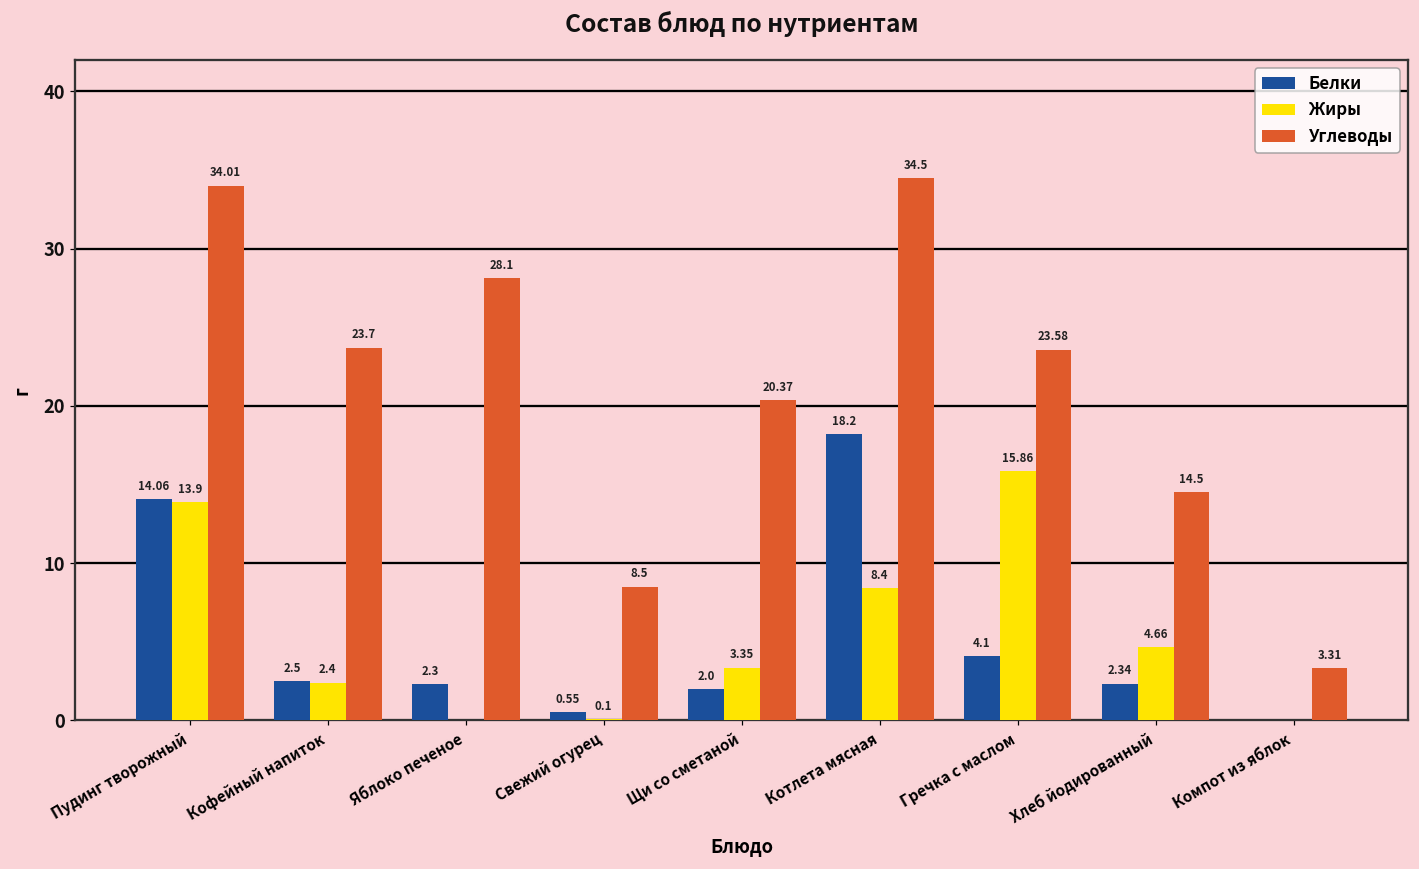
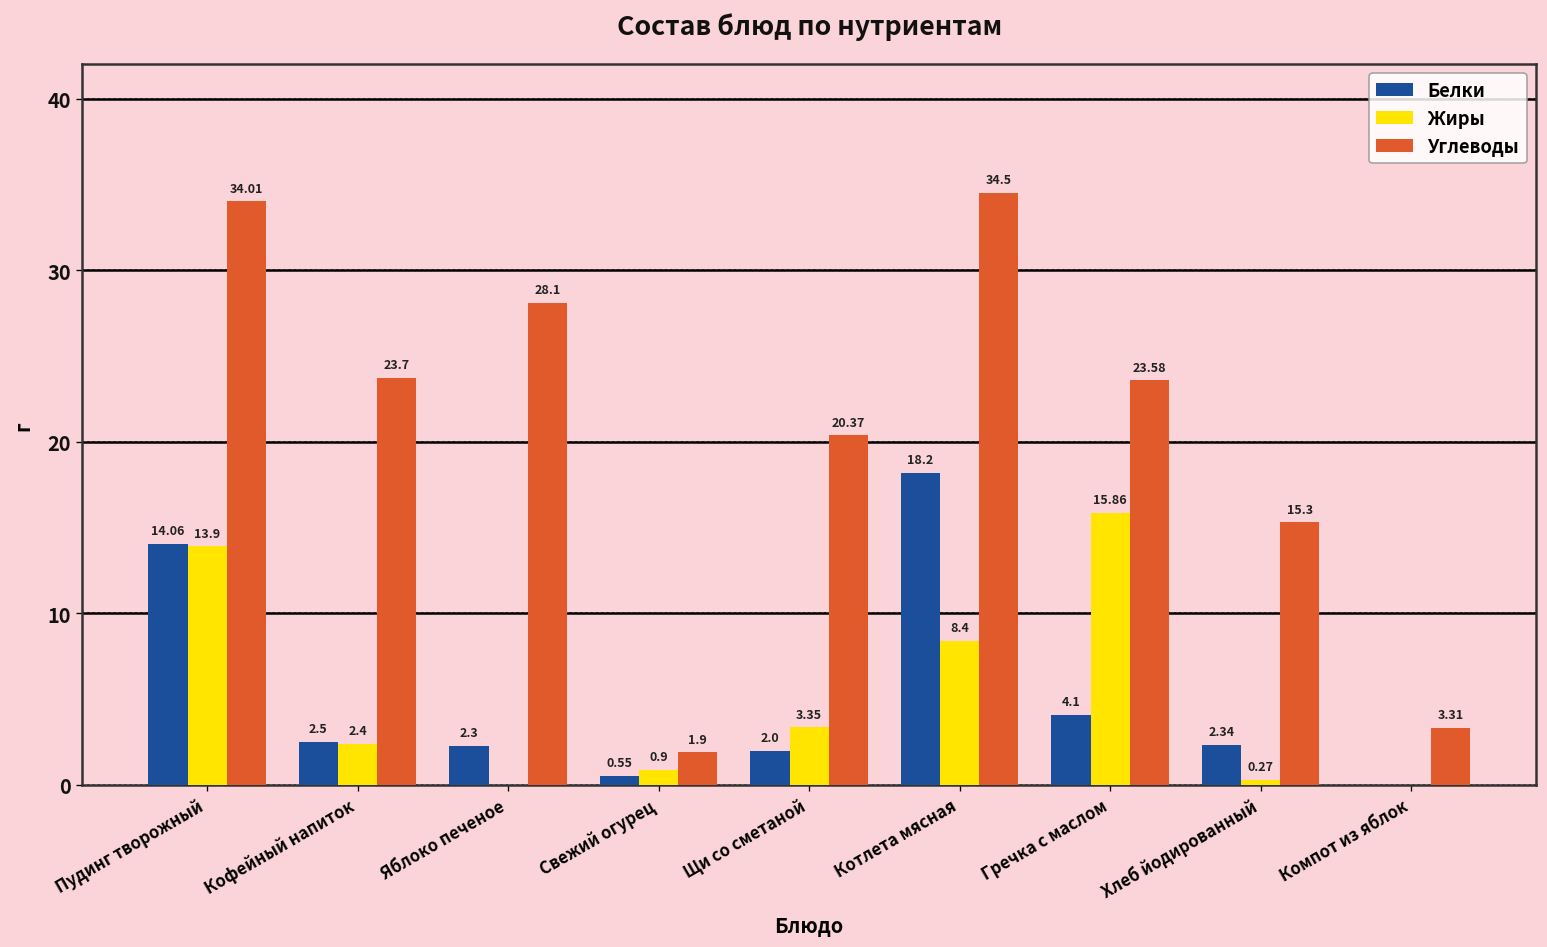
Жиры, Свежий огурец: 0.1 -> 0.9
Углеводы, Свежий огурец: 8.5 -> 1.9
Жиры, Хлеб йодированный: 4.66 -> 0.27
Углеводы, Хлеб йодированный: 14.5 -> 15.3
